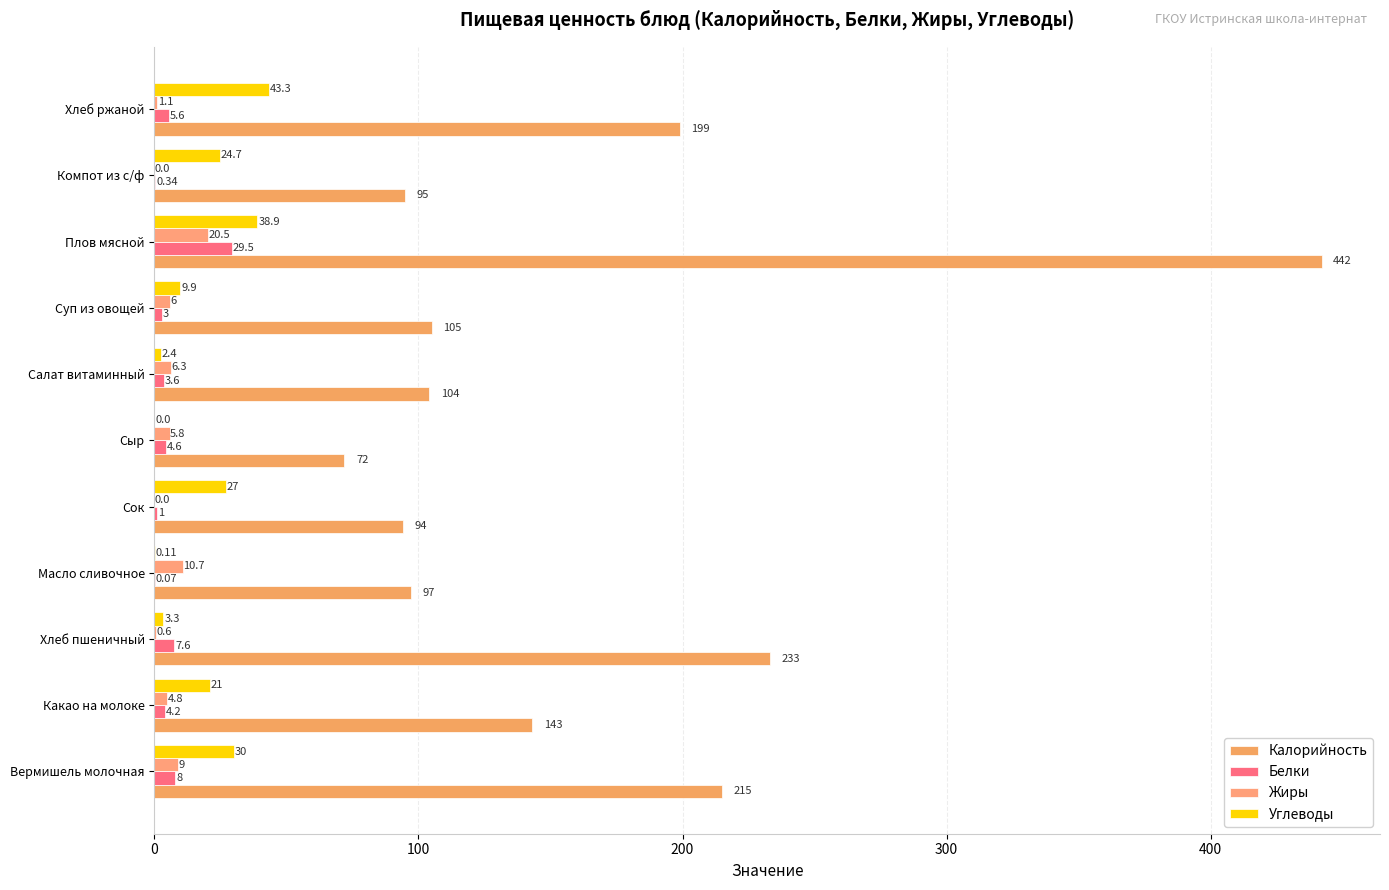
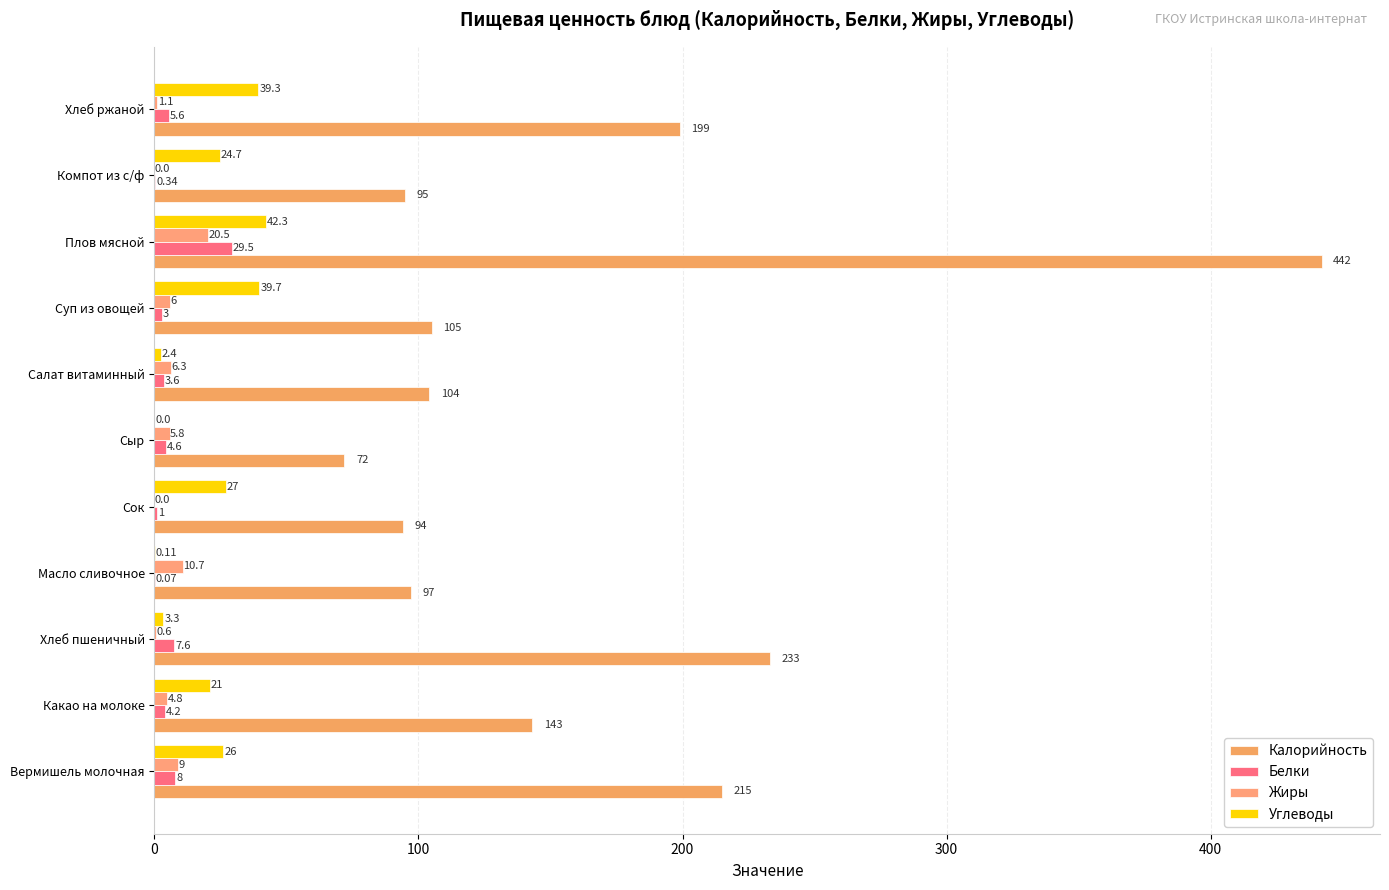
Углеводы, Хлеб ржаной: 43.3 -> 39.3
Углеводы, Плов мясной: 38.9 -> 42.3
Углеводы, Суп из овощей: 9.9 -> 39.7
Углеводы, Вермишель молочная: 30 -> 26
